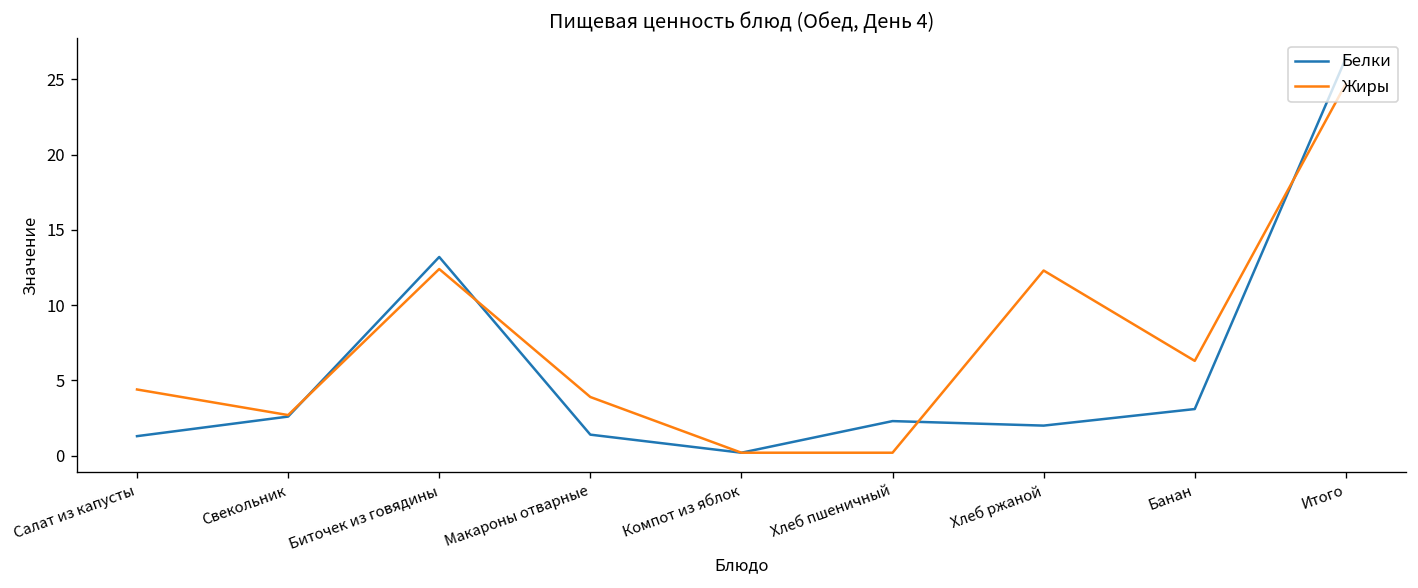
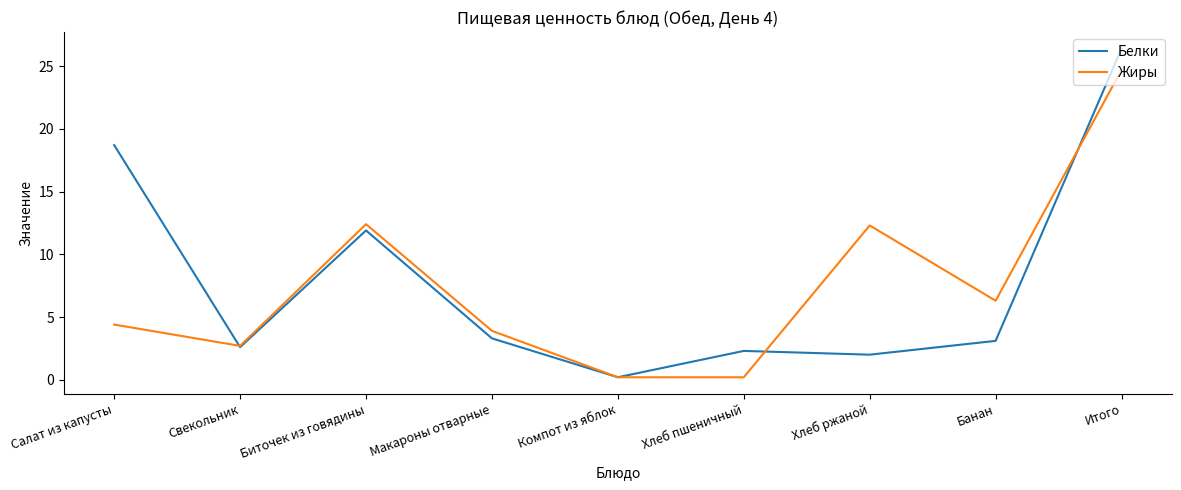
Белки, Салат из капусты: 1.3 -> 18.7
Белки, Биточек из говядины: 13.2 -> 11.9
Белки, Макароны отварные: 1.4 -> 3.3
